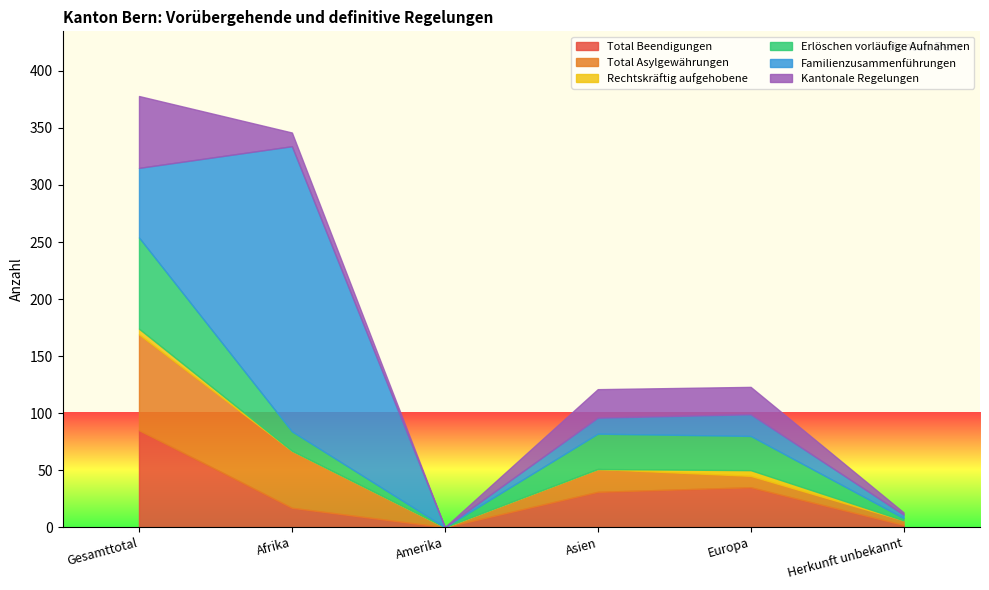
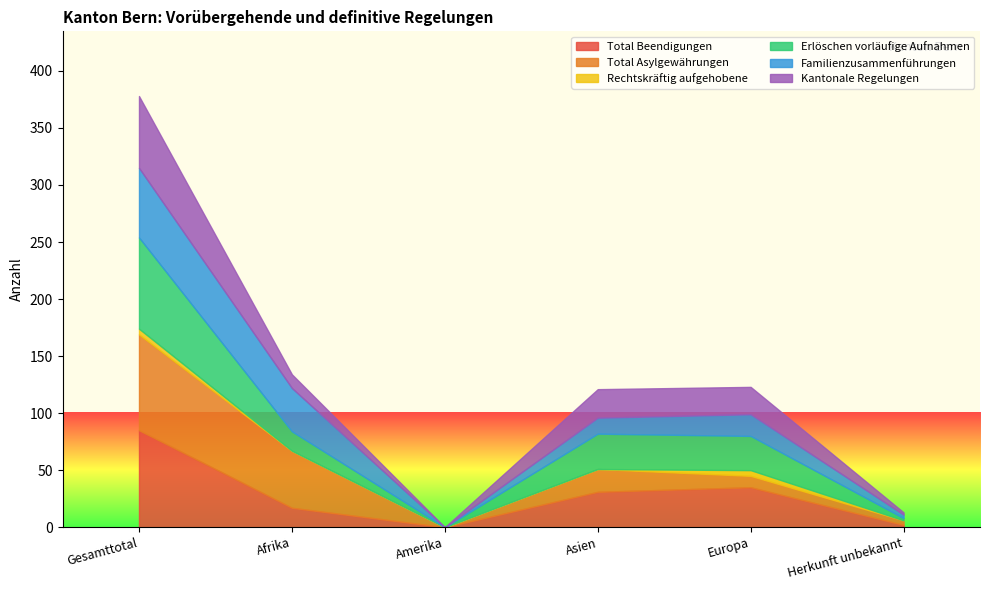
Familienzusammenführungen, Afrika: 250 -> 38
